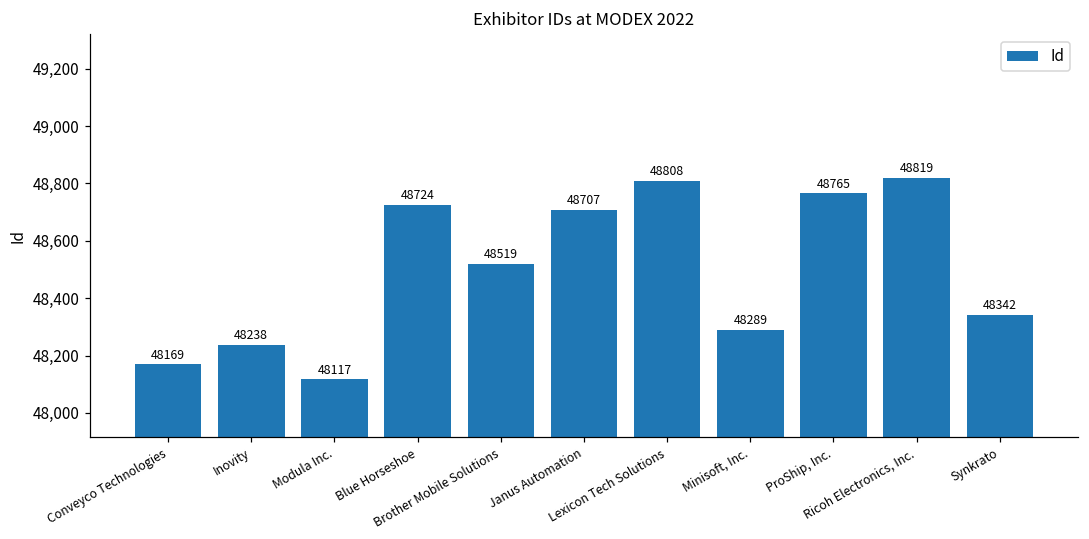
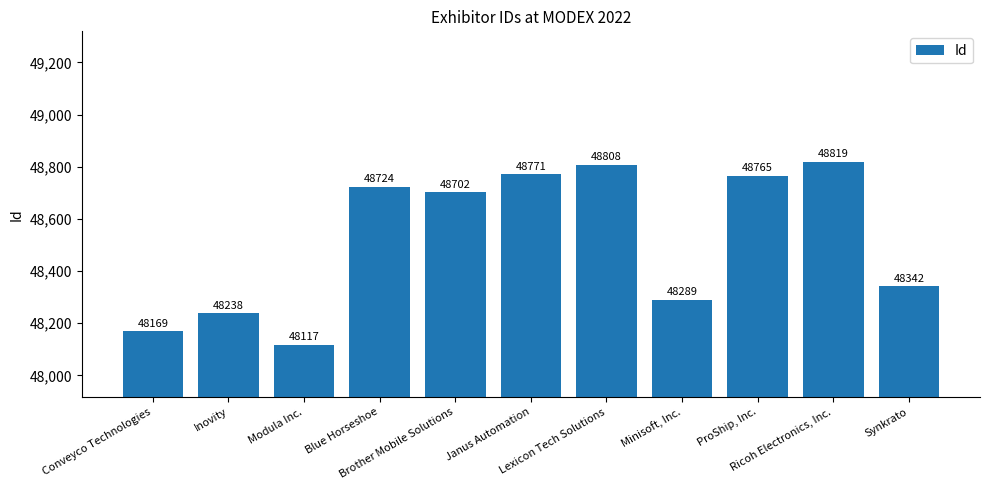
Brother Mobile Solutions: 48519 -> 48702
Janus Automation: 48707 -> 48771
